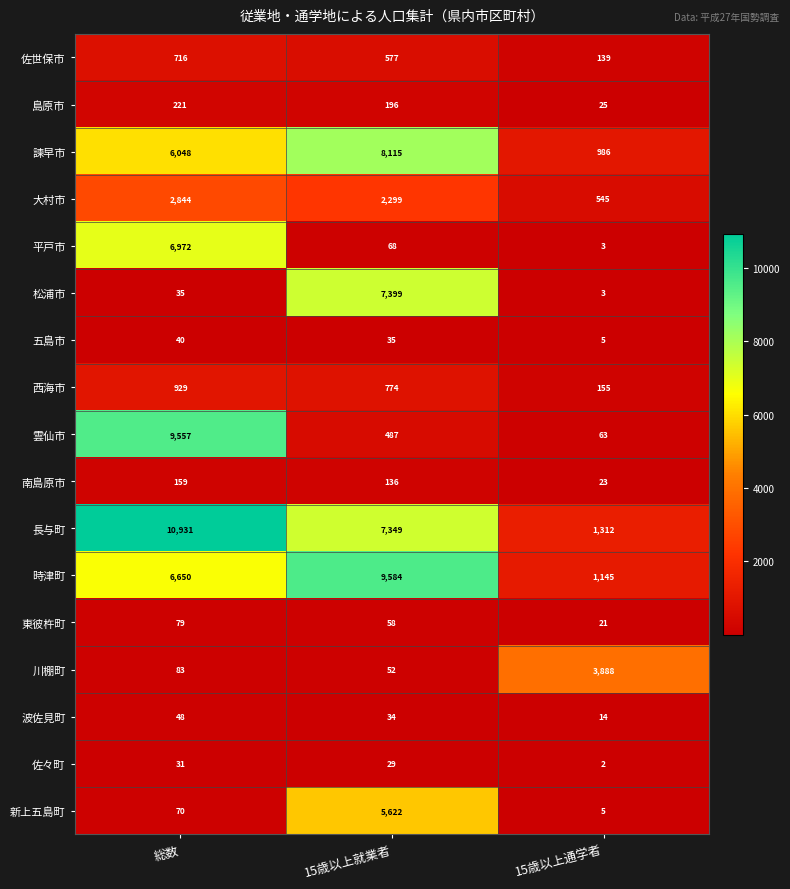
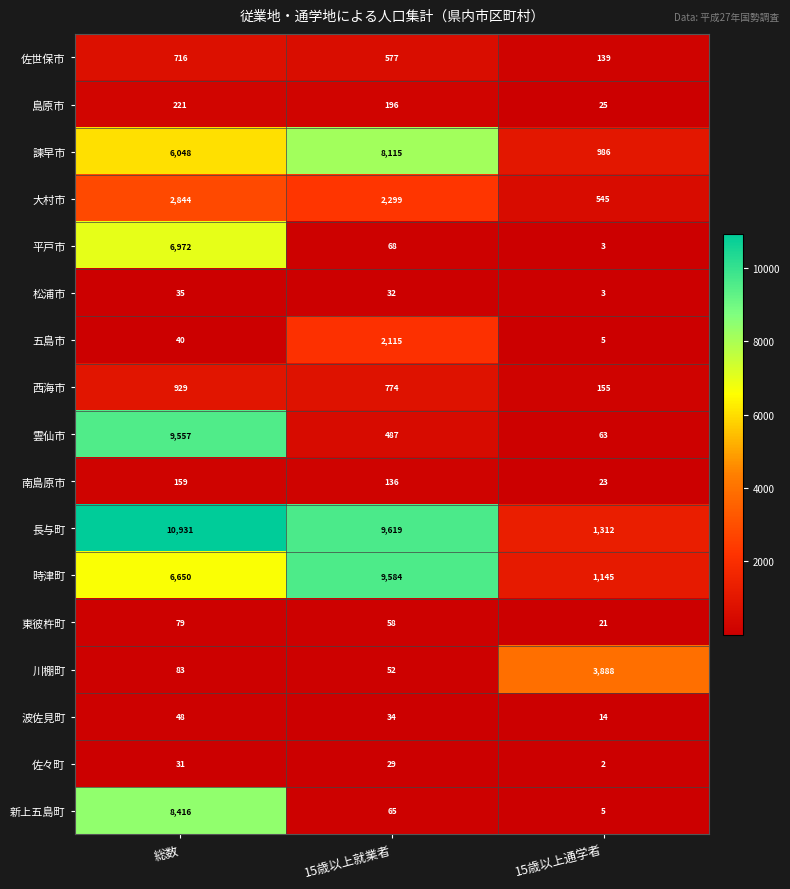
松浦市, 15歳以上就業者: 7,399 -> 32
五島市, 15歳以上就業者: 35 -> 2,115
長与町, 15歳以上就業者: 7,349 -> 9,619
新上五島町, 総数: 70 -> 8,416
新上五島町, 15歳以上就業者: 5,622 -> 65
